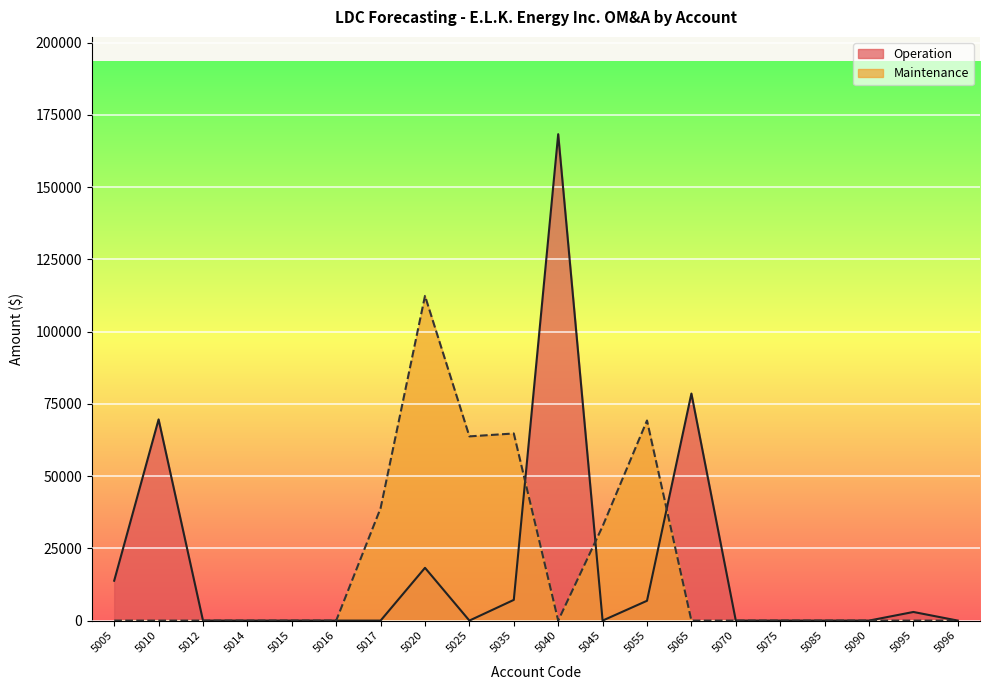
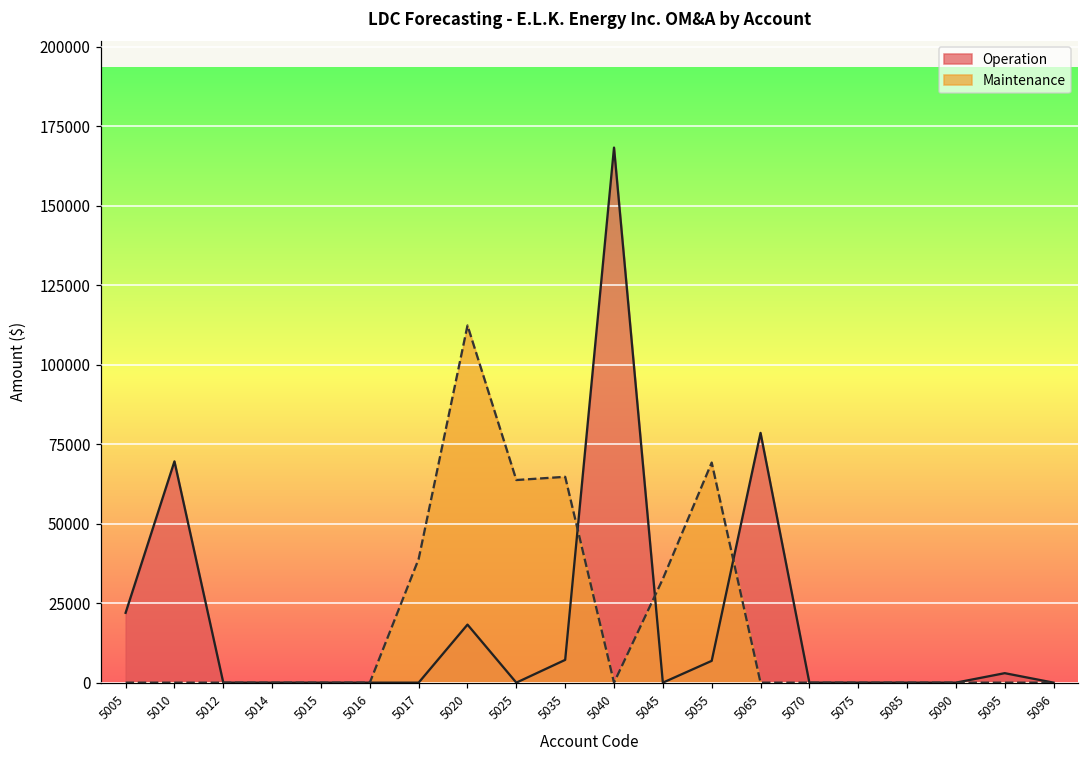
Operation, 5005: 14000 -> 22000
